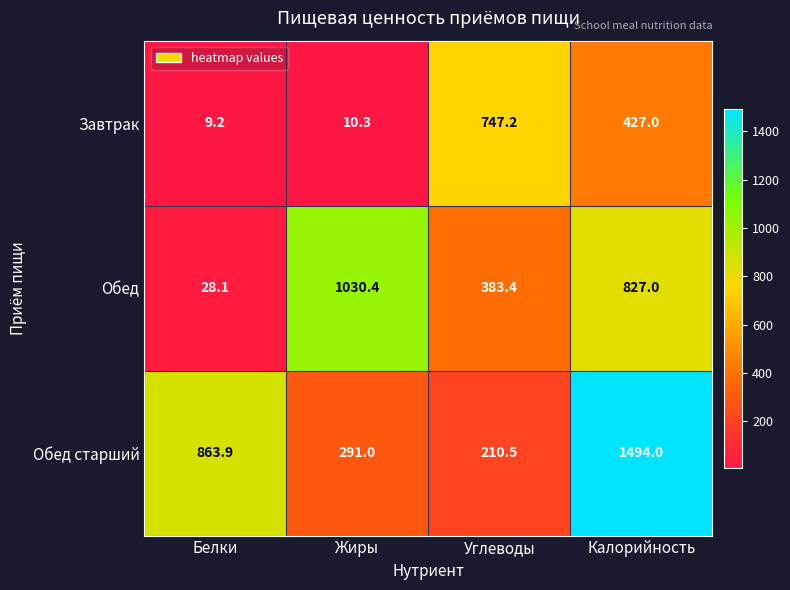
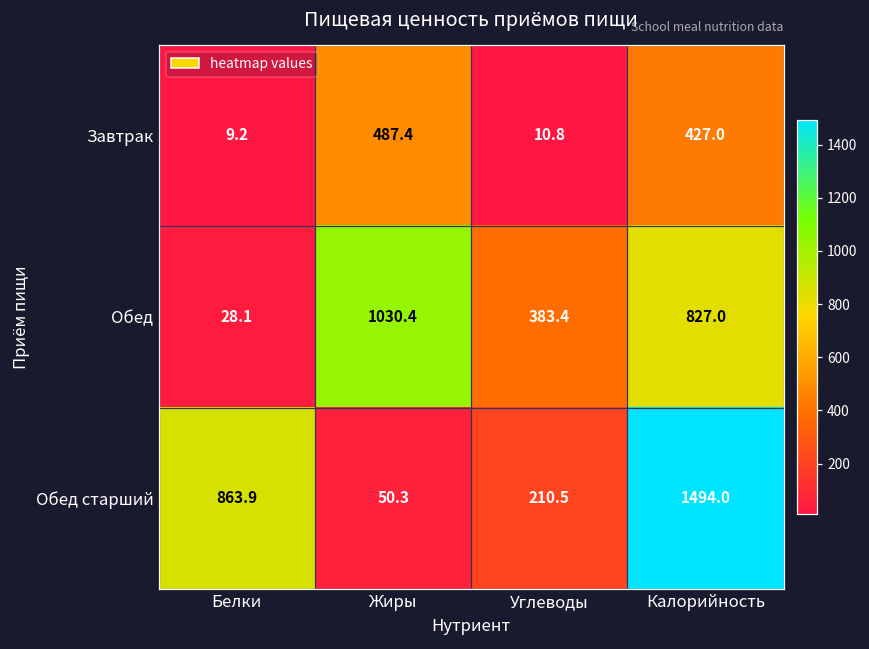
Завтрак, Жиры: 10.3 -> 487.4
Завтрак, Углеводы: 747.2 -> 10.8
Обед старший, Жиры: 291.0 -> 50.3
